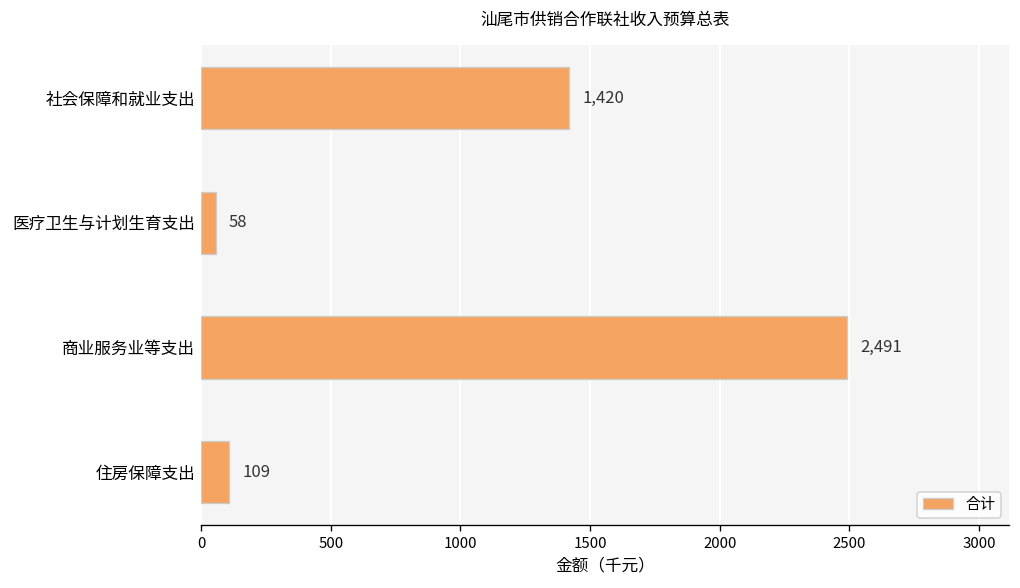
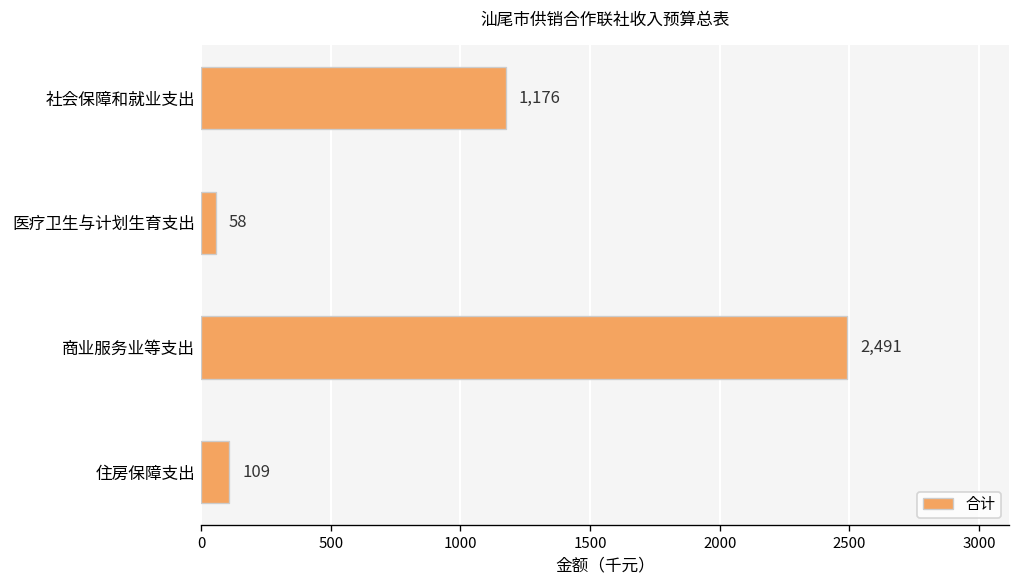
社会保障和就业支出: 1,420 -> 1,176
